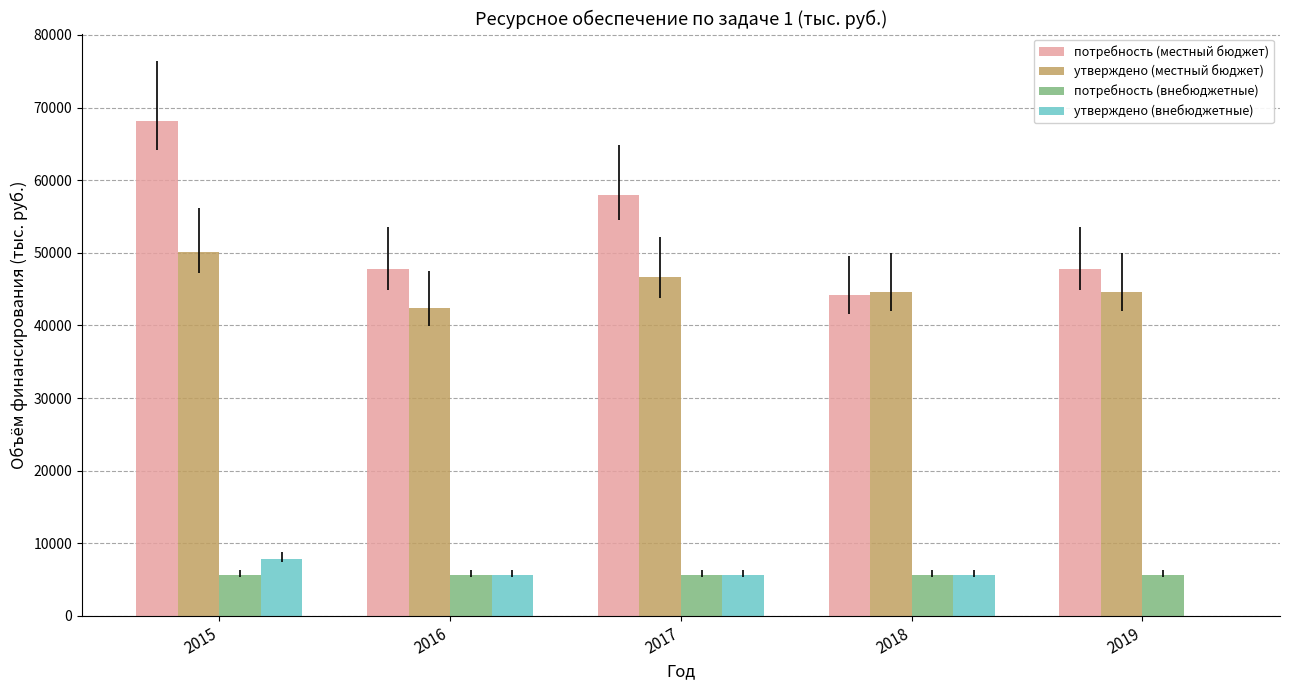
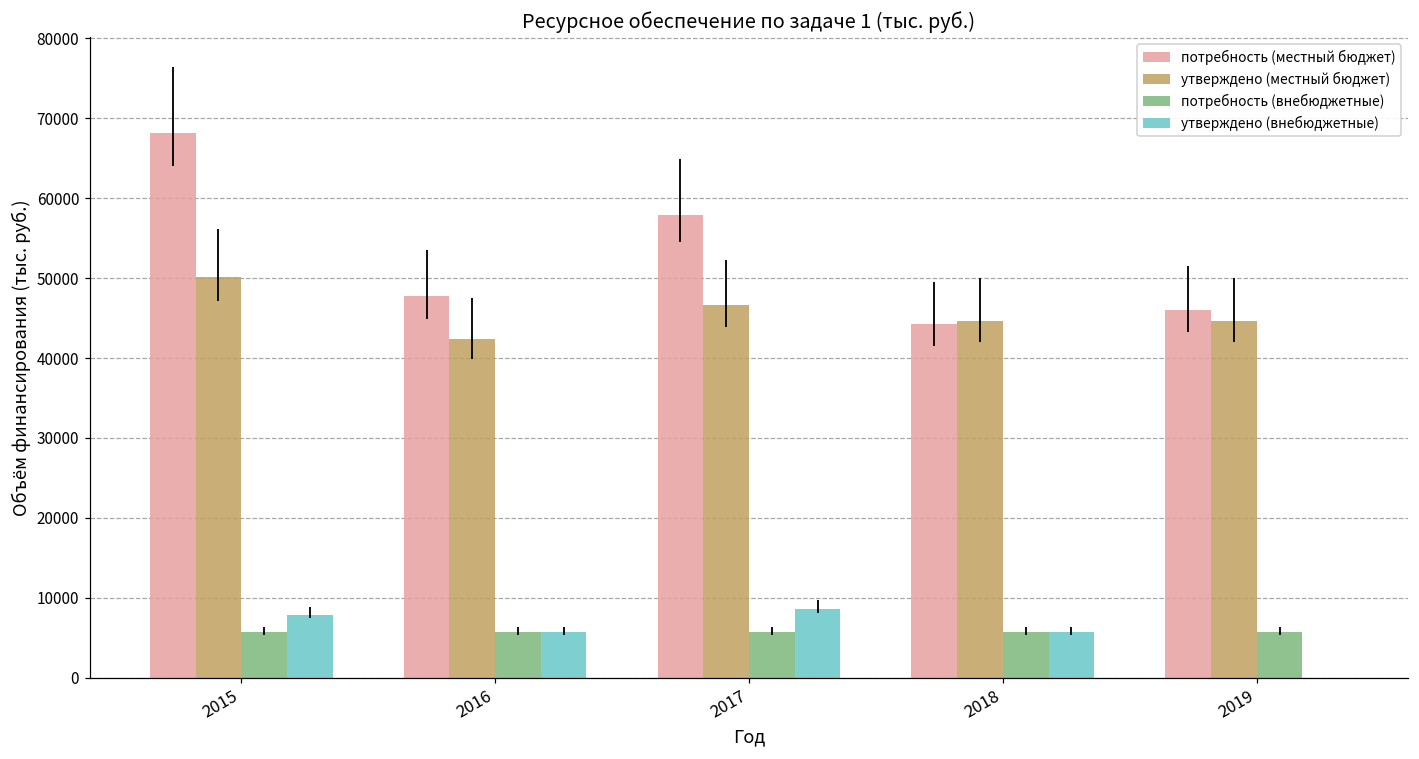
утверждено (внебюджетные), 2017: 6000 -> 9000
потребность (местный бюджет), 2019: 48000 -> 46000
